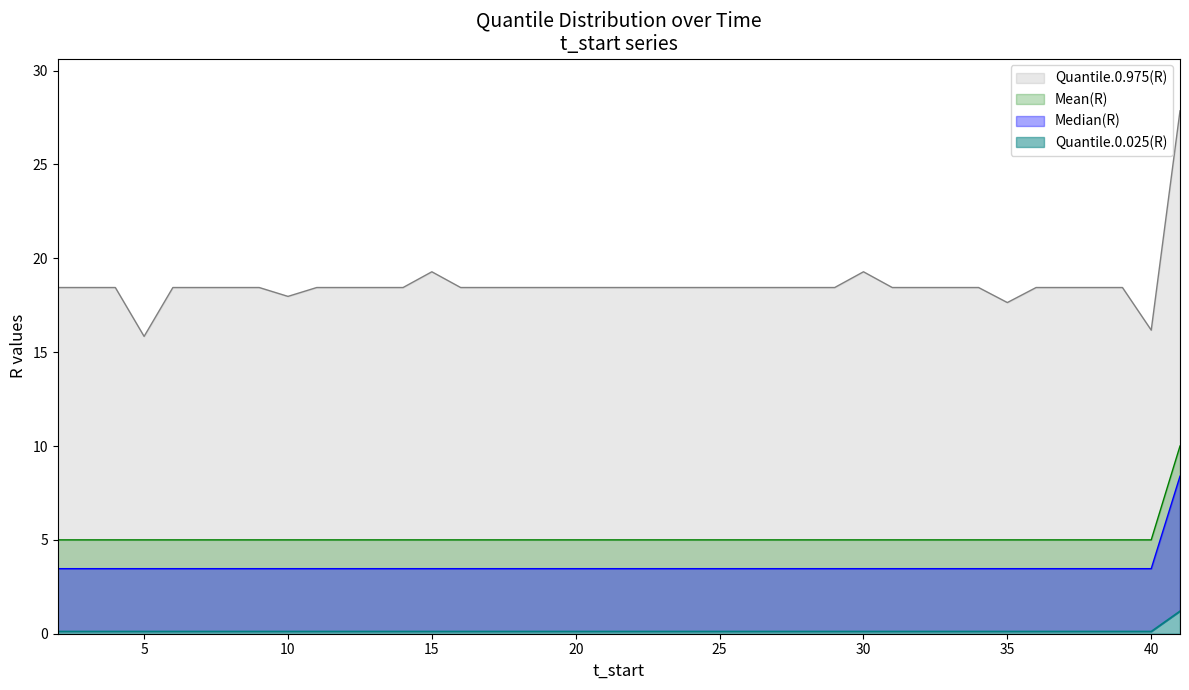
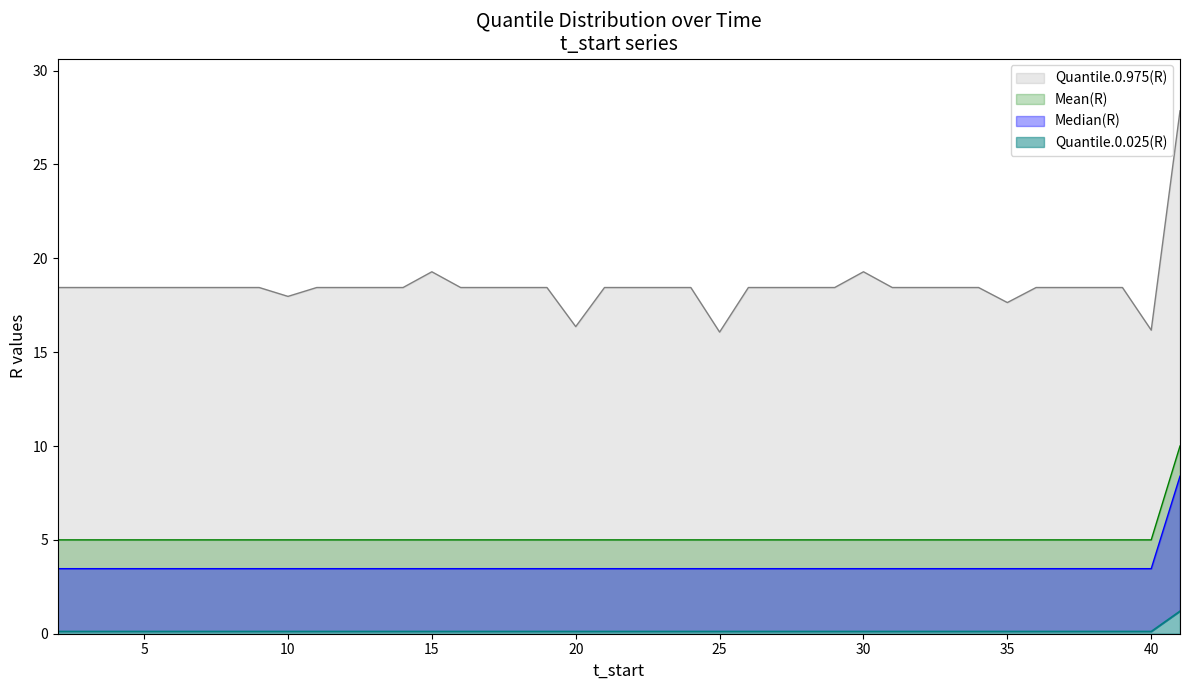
Quantile.0.975(R), 5: 15.8 -> 18.4
Quantile.0.975(R), 20: 18.4 -> 16.4
Quantile.0.975(R), 25: 18.4 -> 16.1
